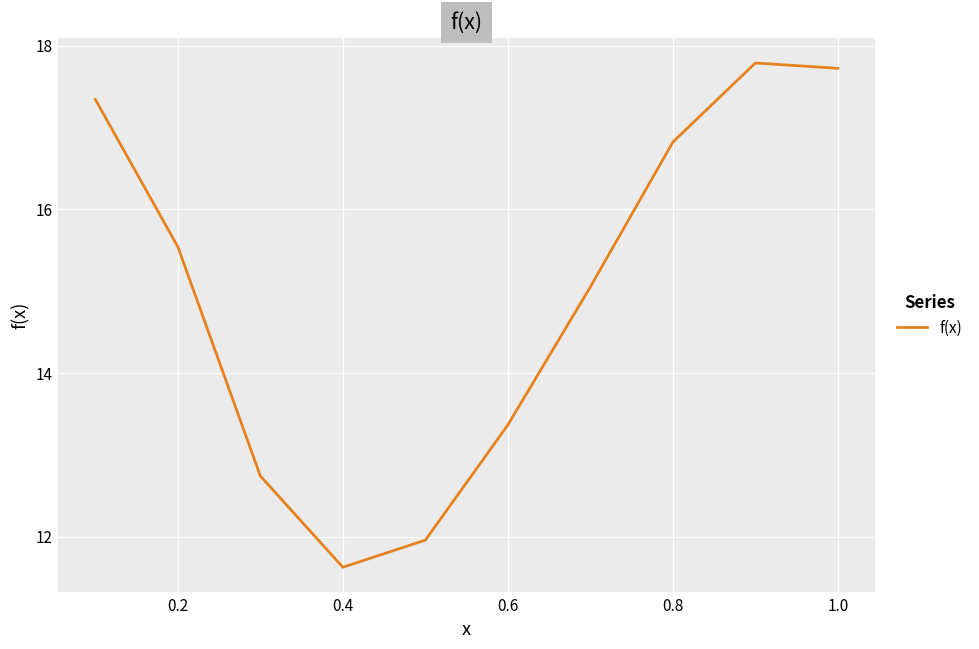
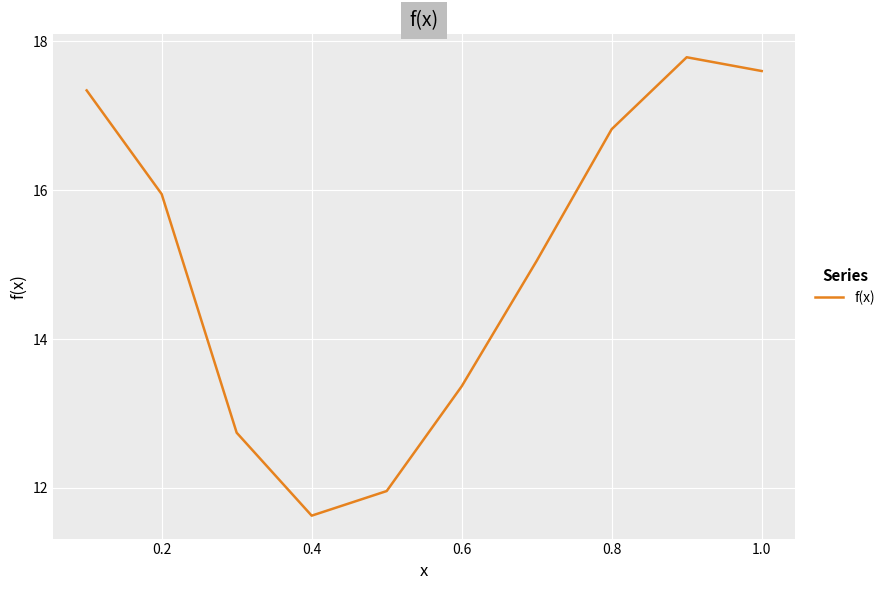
0.2: 15.5 -> 15.9
1.0: 17.7 -> 17.6
